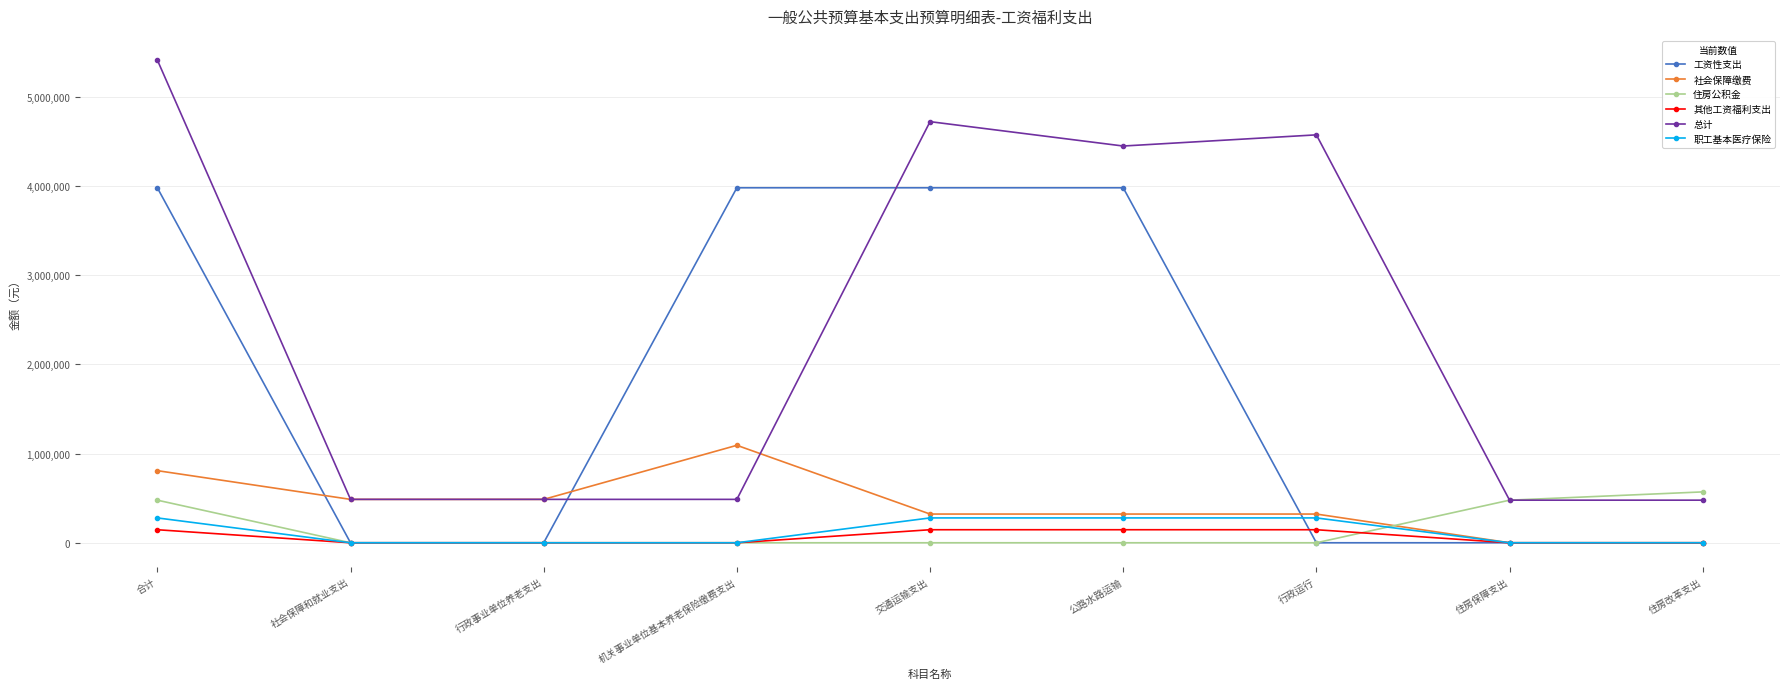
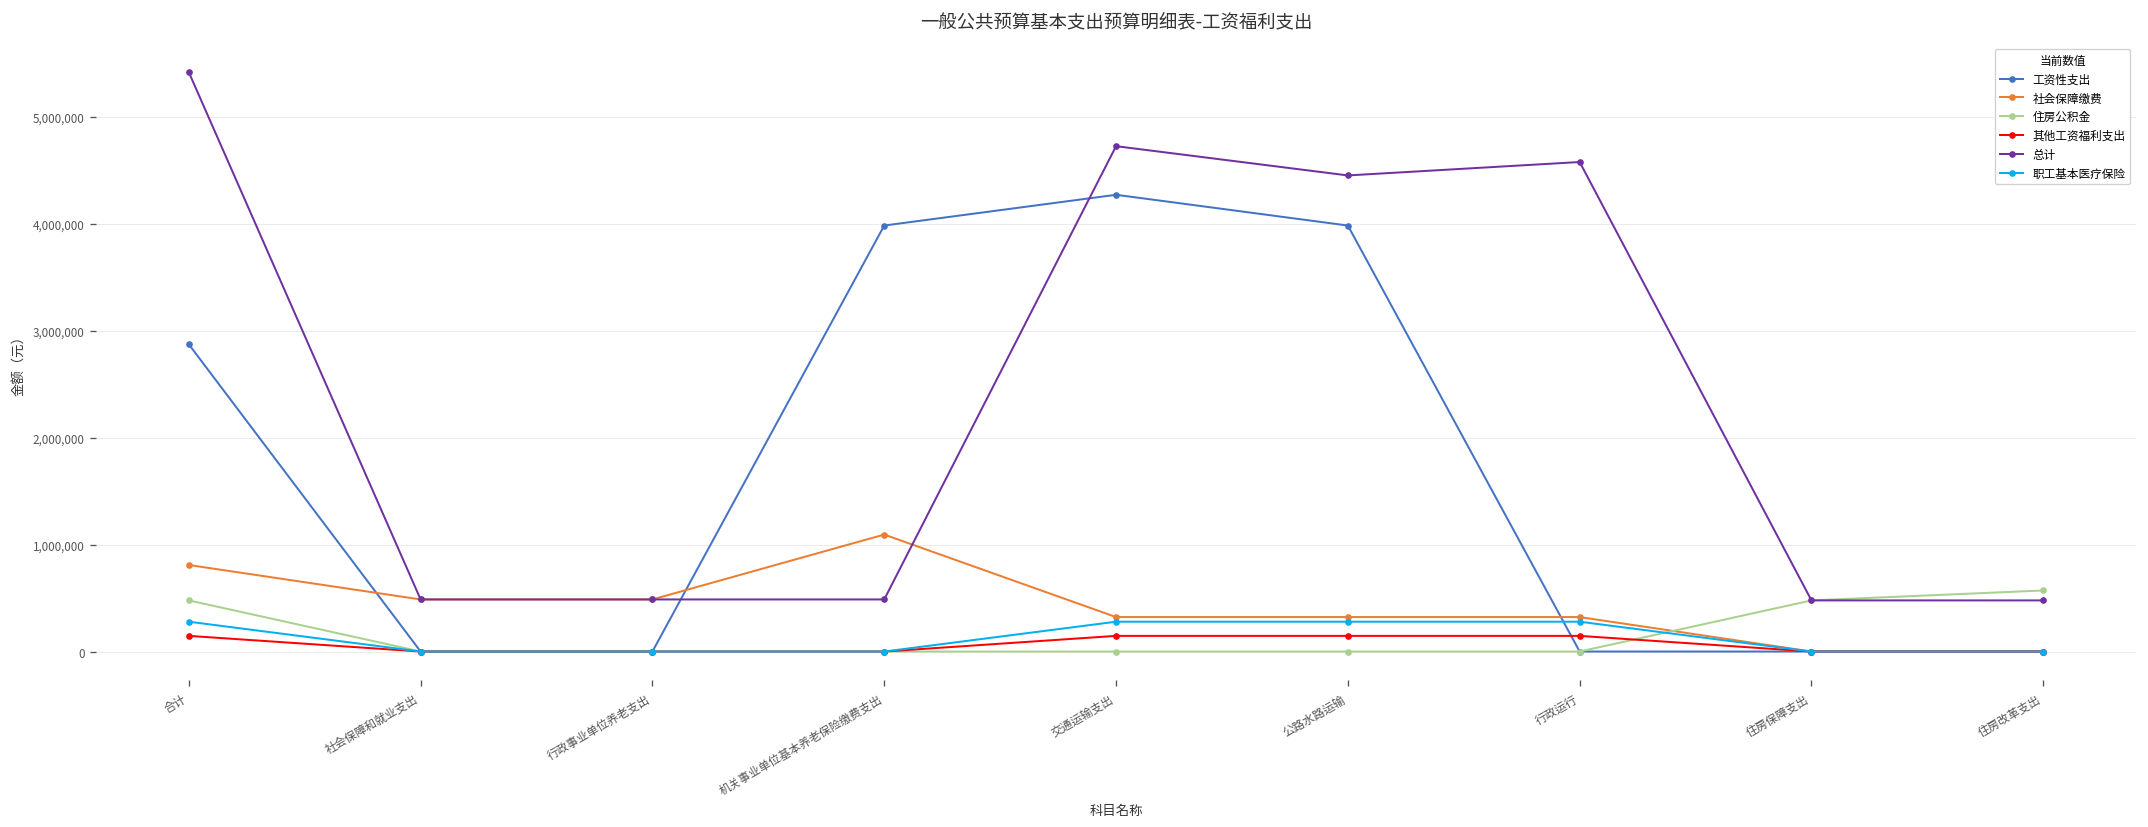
工资性支出, 合计: 4,000,000 -> 2,900,000
工资性支出, 交通运输支出: 4,000,000 -> 4,300,000
